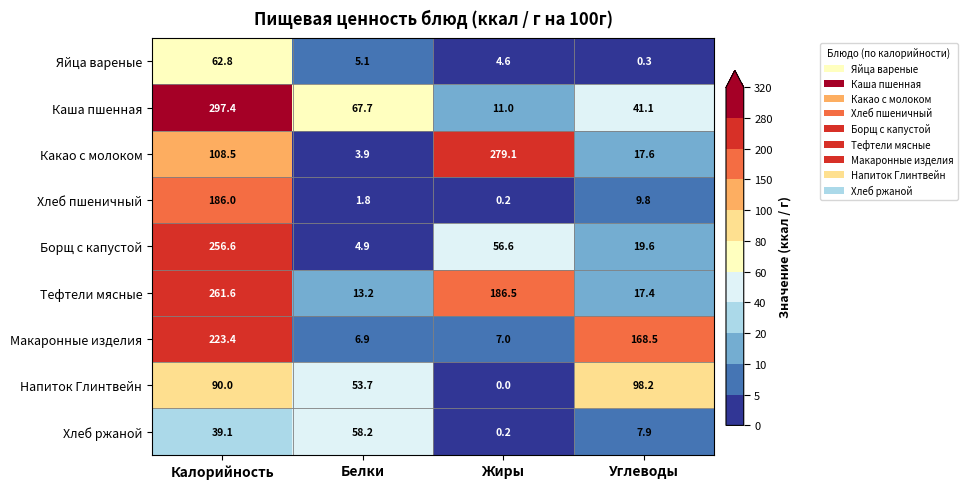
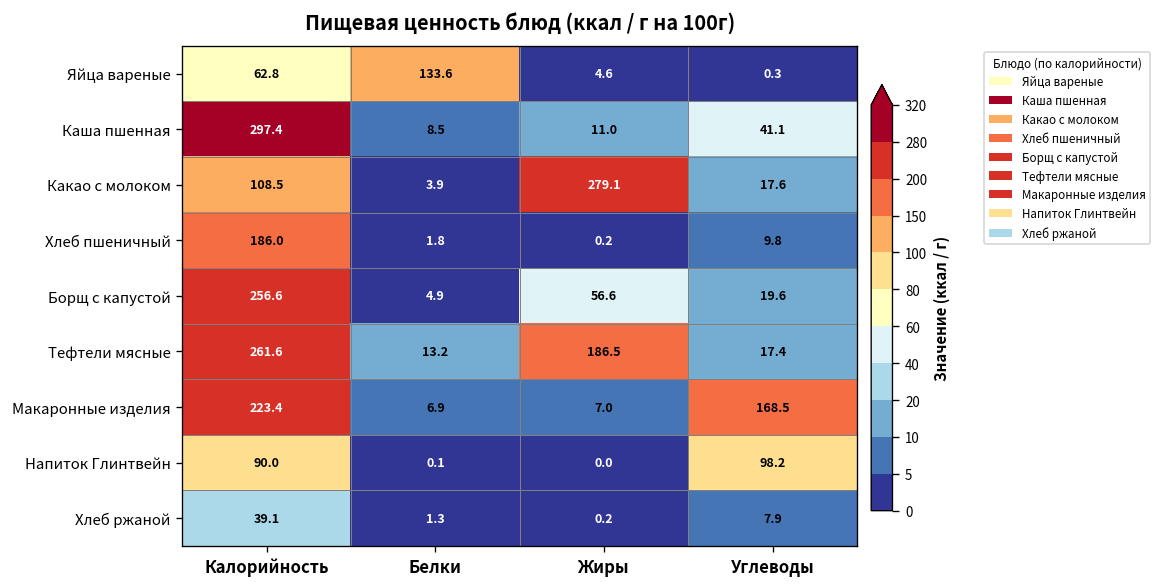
Яйца вареные, Белки: 5.1 -> 133.6
Каша пшенная, Белки: 67.7 -> 8.5
Напиток Глинтвейн, Белки: 53.7 -> 0.1
Хлеб ржаной, Белки: 58.2 -> 1.3
